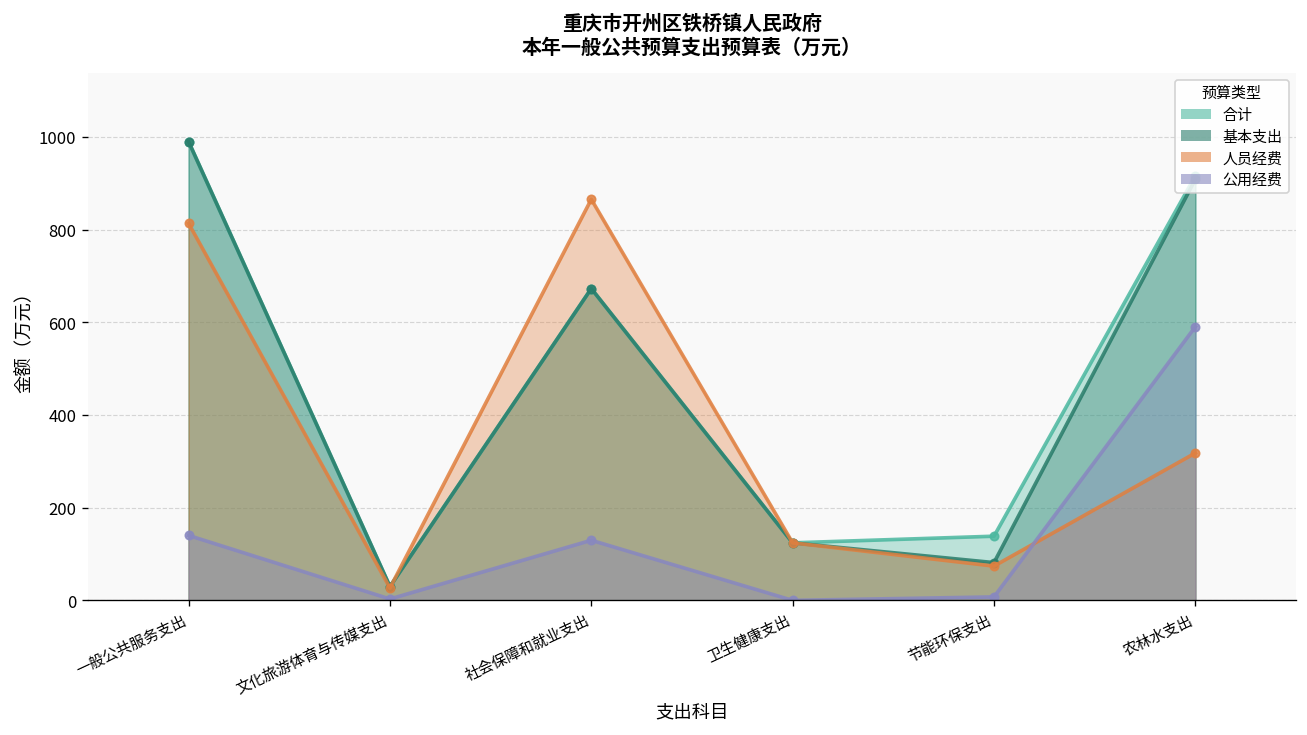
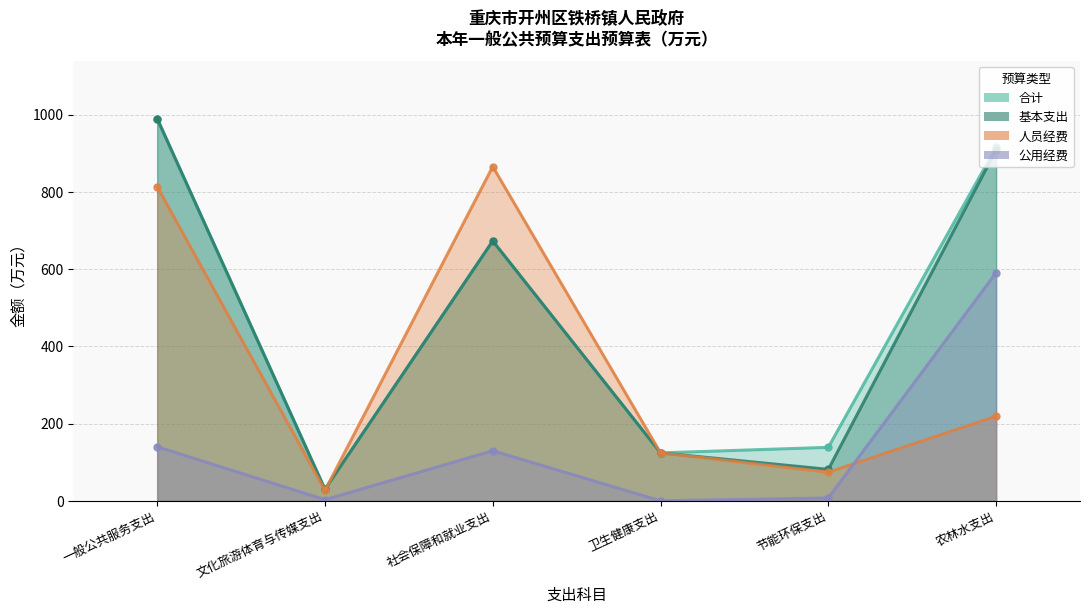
人员经费, 农林水支出: 320 -> 220
